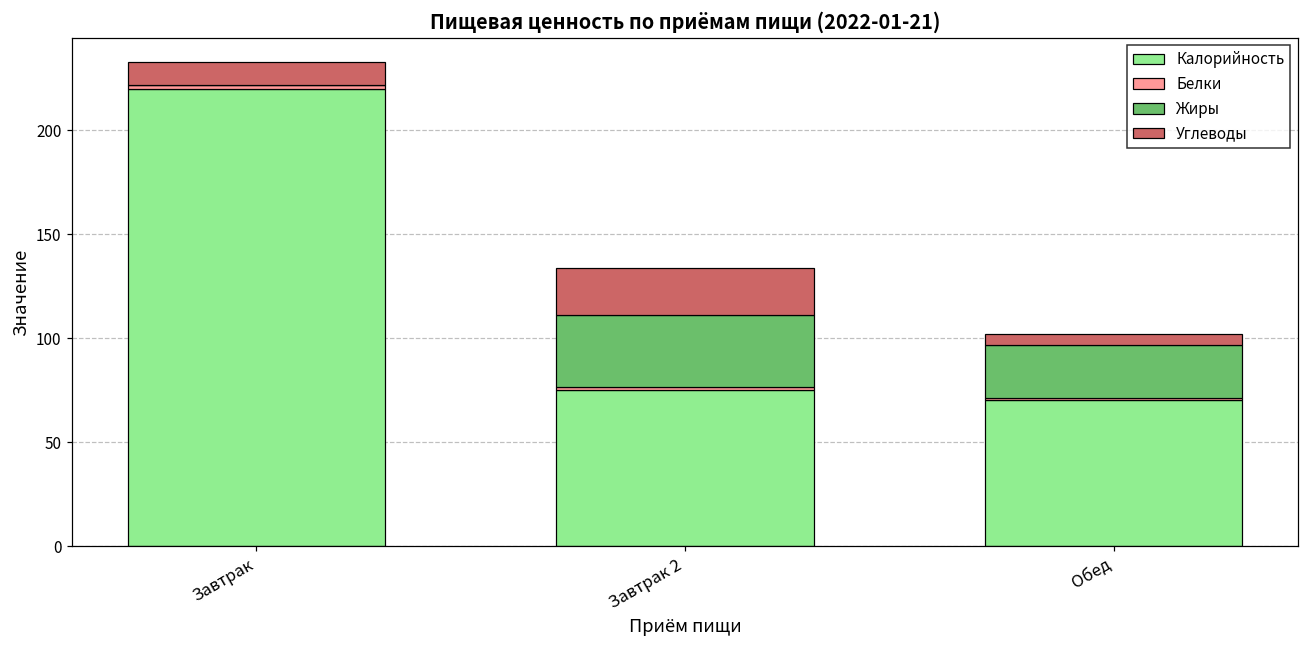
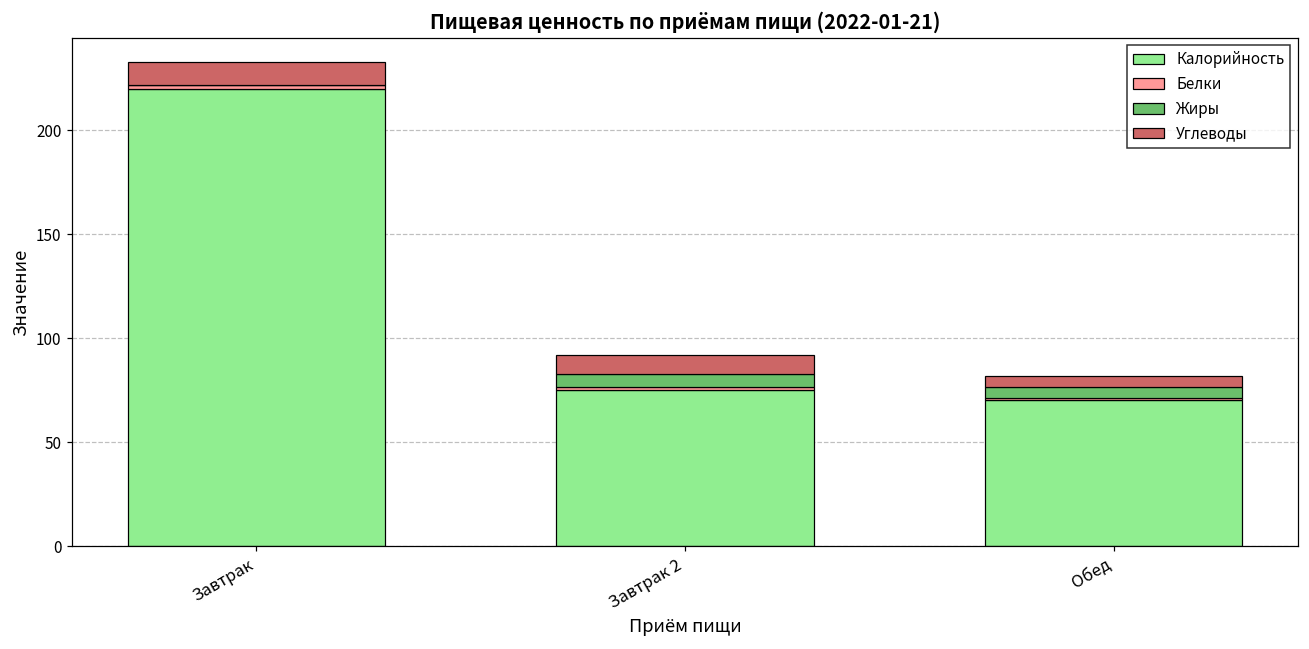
Жиры, Завтрак 2: 35 -> 6
Углеводы, Завтрак 2: 23 -> 10
Жиры, Обед: 26 -> 6
